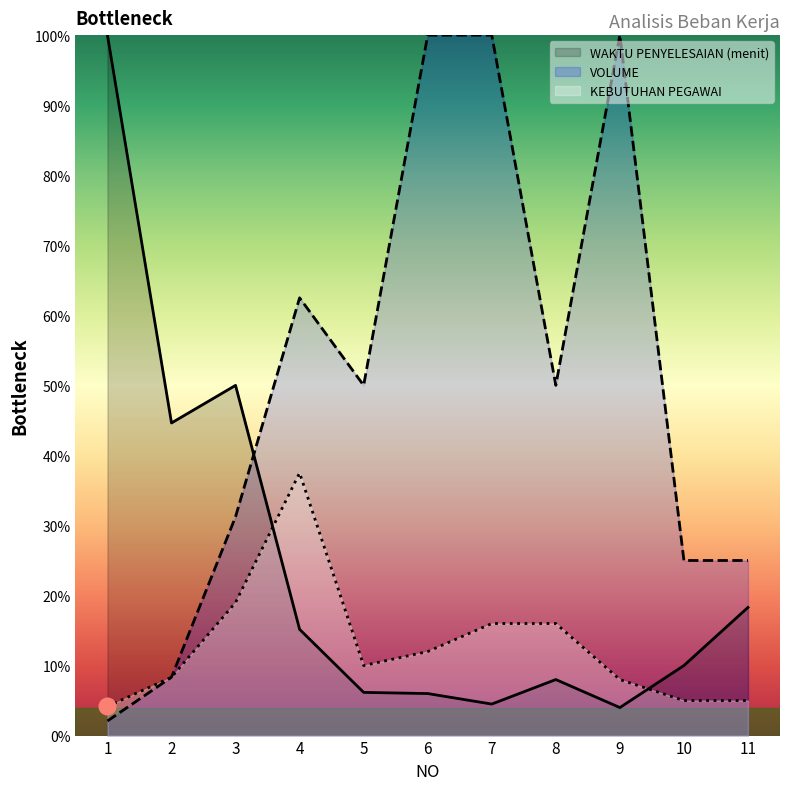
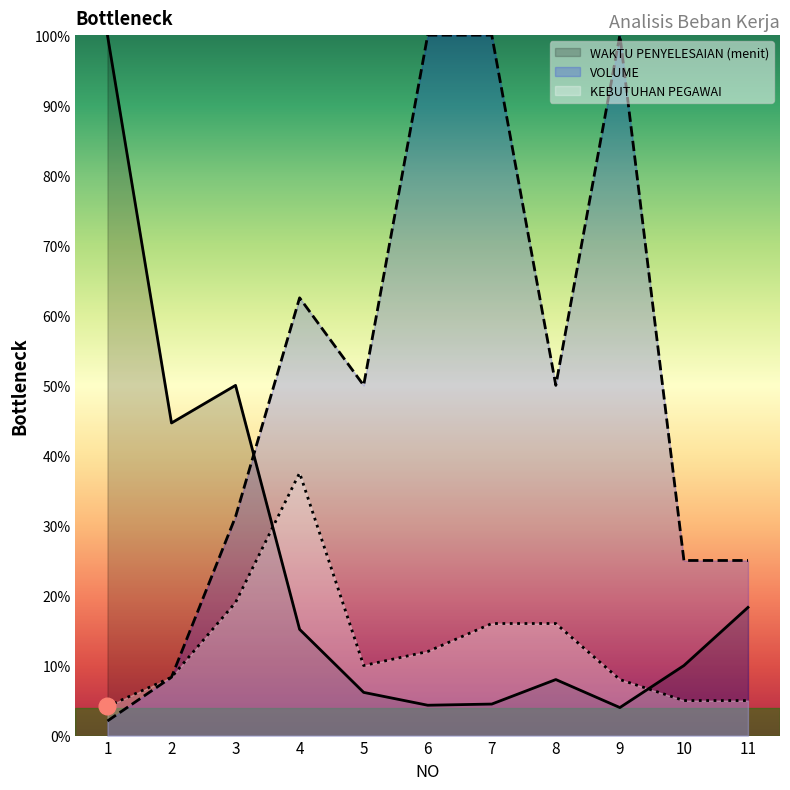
WAKTU PENYELESAIAN (menit), 6: 6% -> 4%
